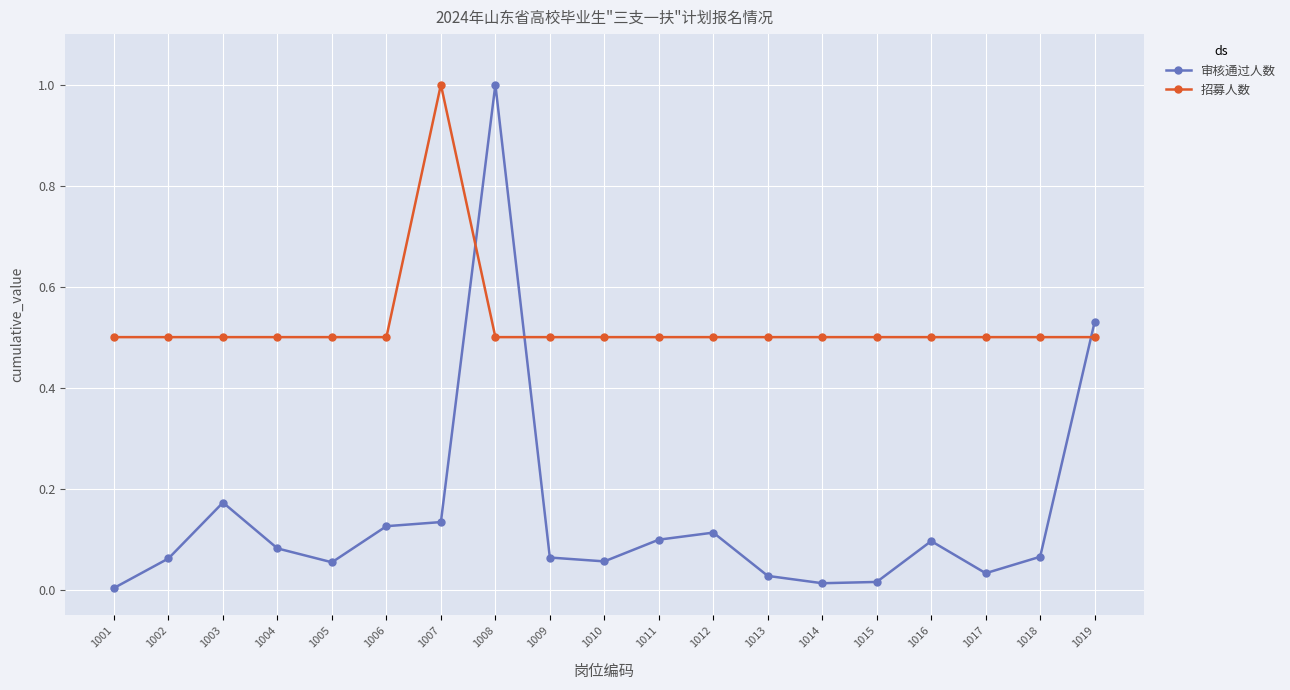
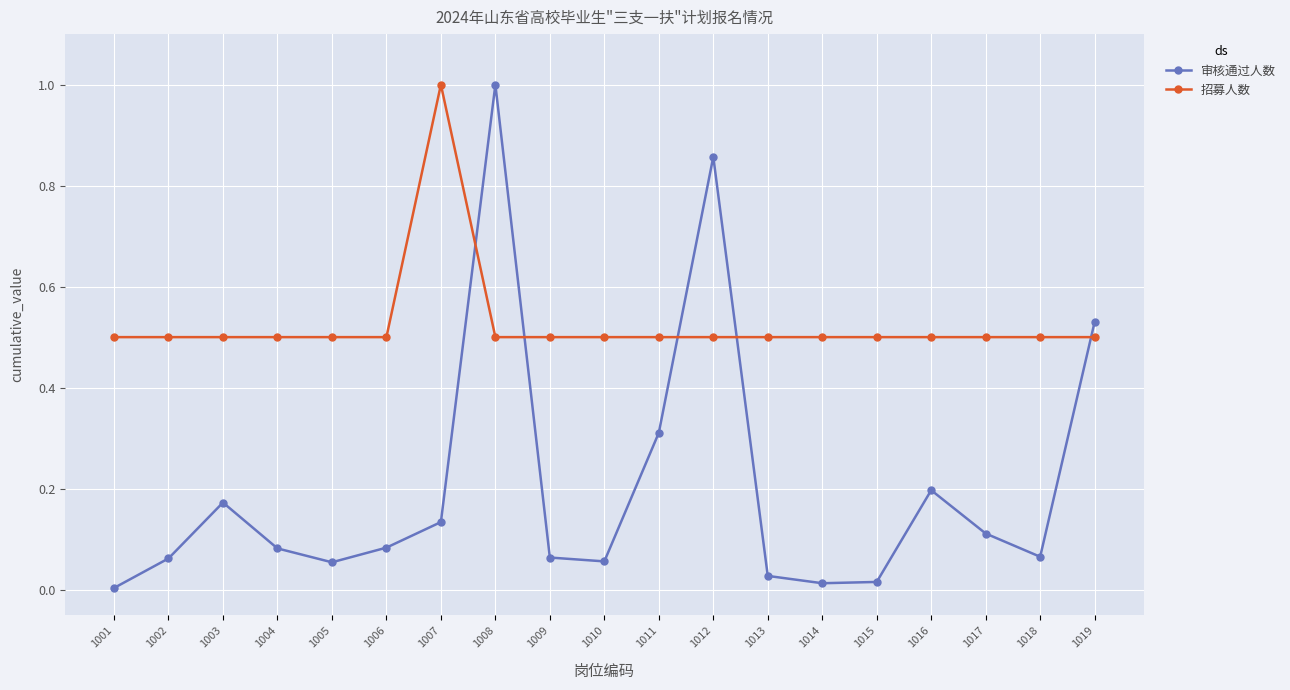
审核通过人数, 1006: 0.13 -> 0.08
审核通过人数, 1011: 0.10 -> 0.31
审核通过人数, 1012: 0.11 -> 0.86
审核通过人数, 1016: 0.10 -> 0.20
审核通过人数, 1017: 0.03 -> 0.11
